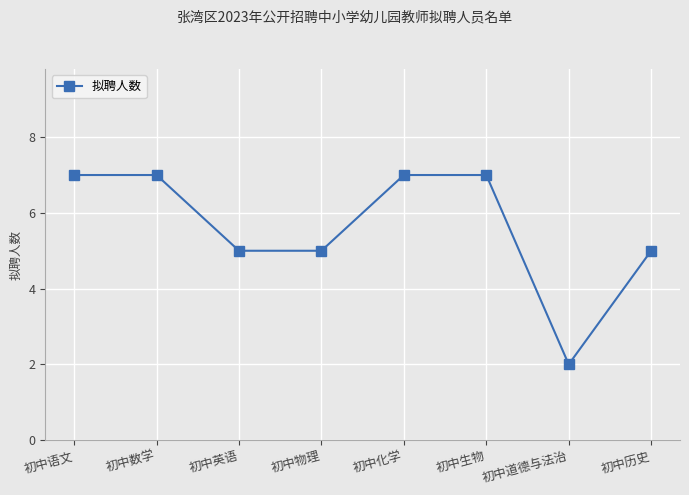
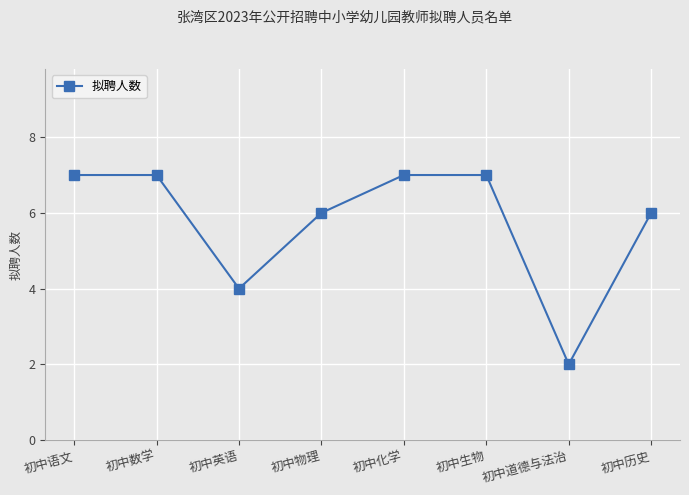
初中英语: 5 -> 4
初中物理: 5 -> 6
初中历史: 5 -> 6
